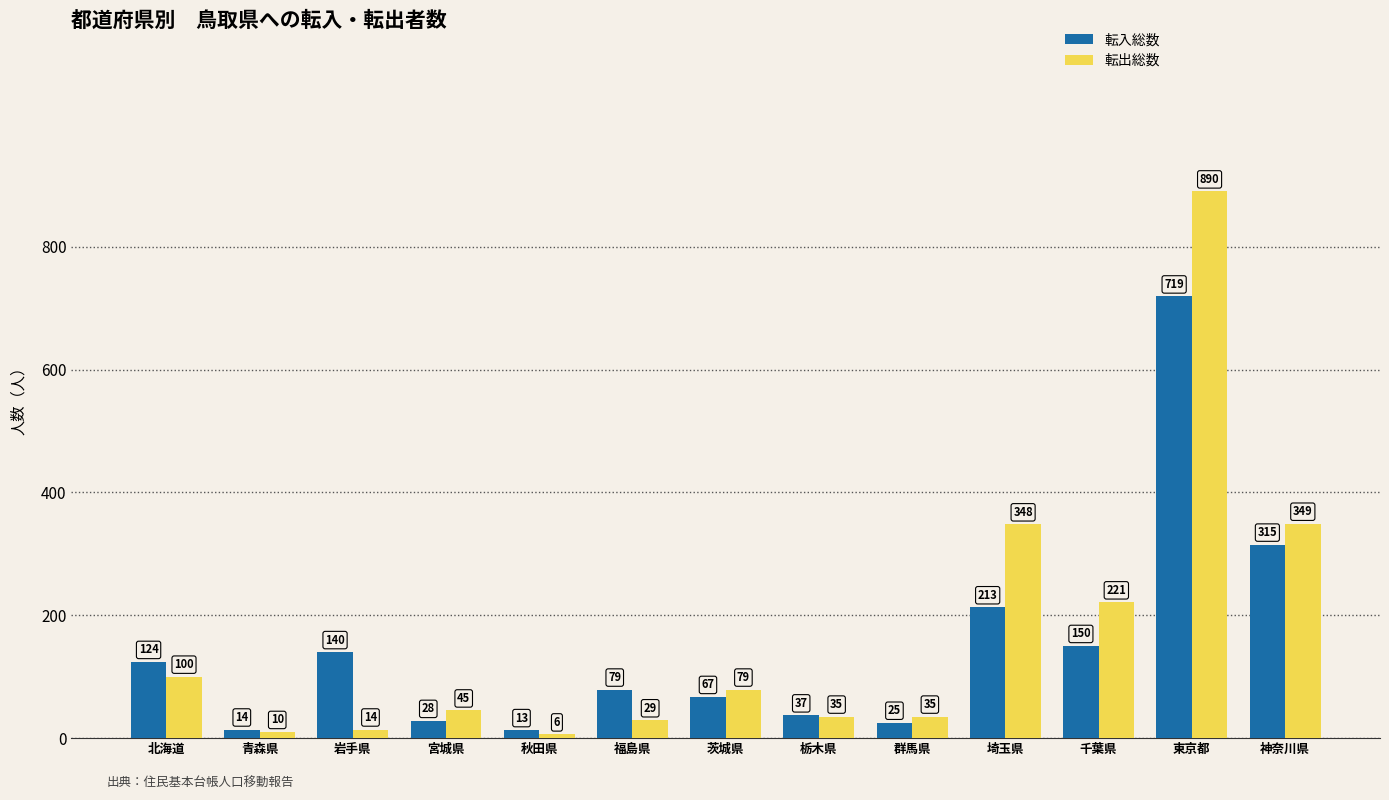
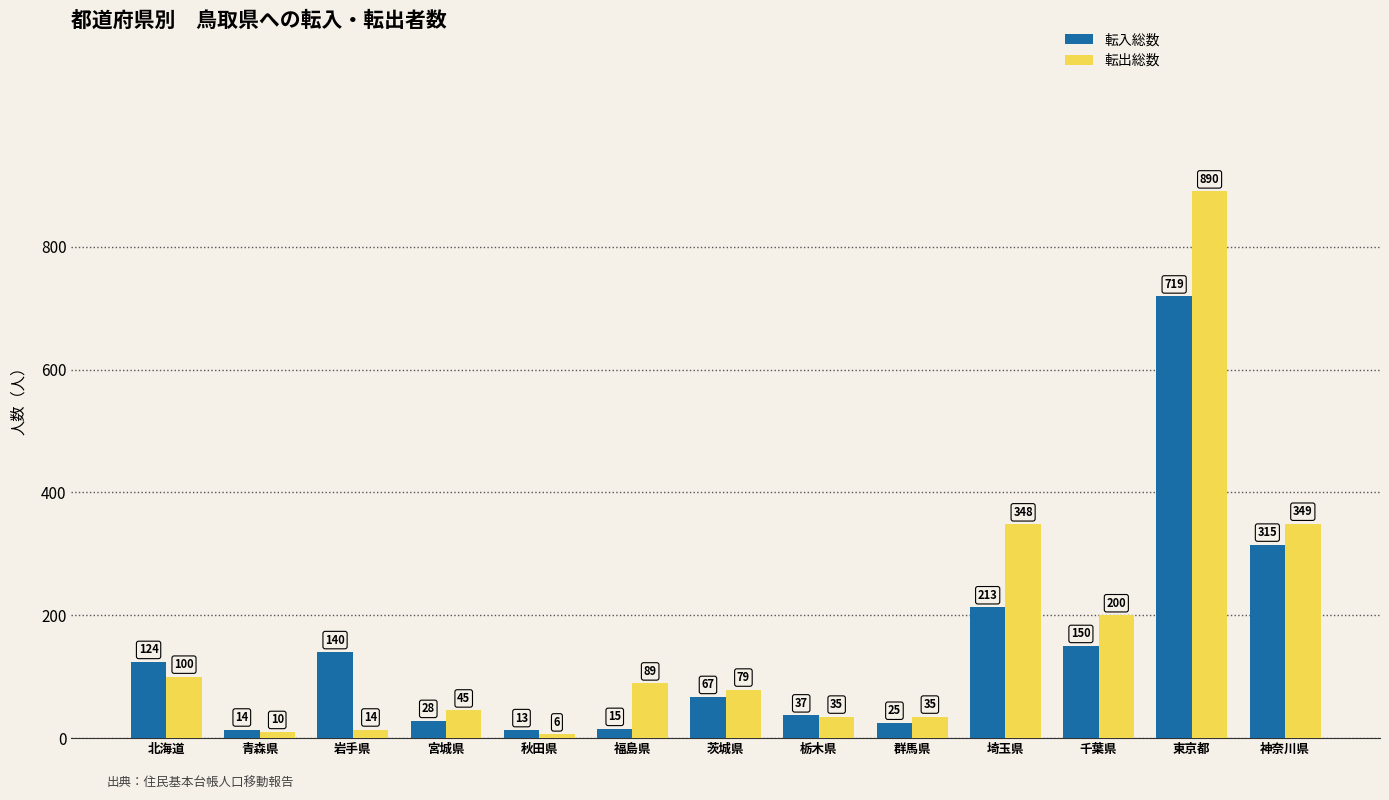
転入総数, 福島県: 79 -> 15
転出総数, 福島県: 29 -> 89
転出総数, 千葉県: 221 -> 200
